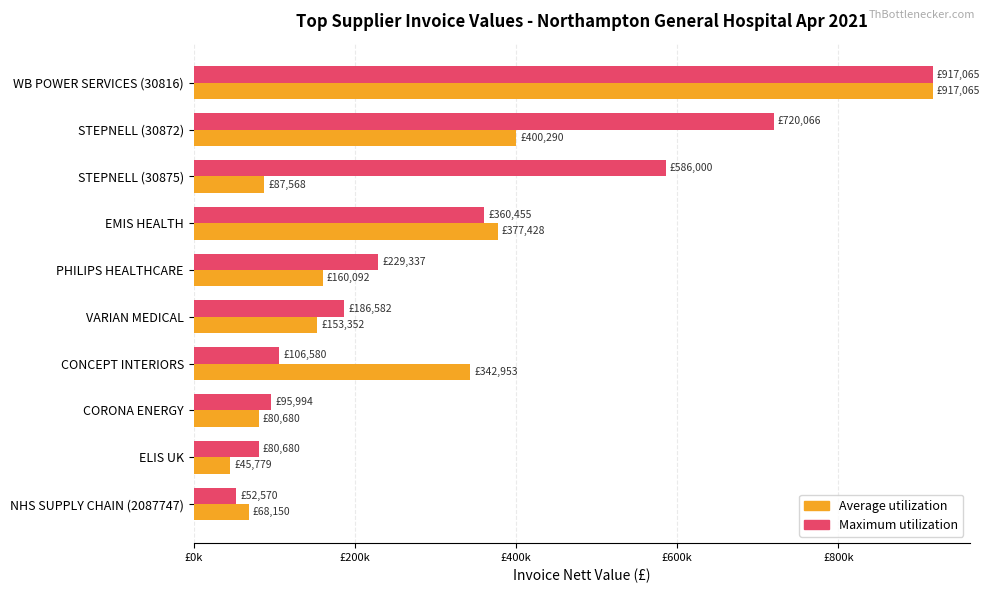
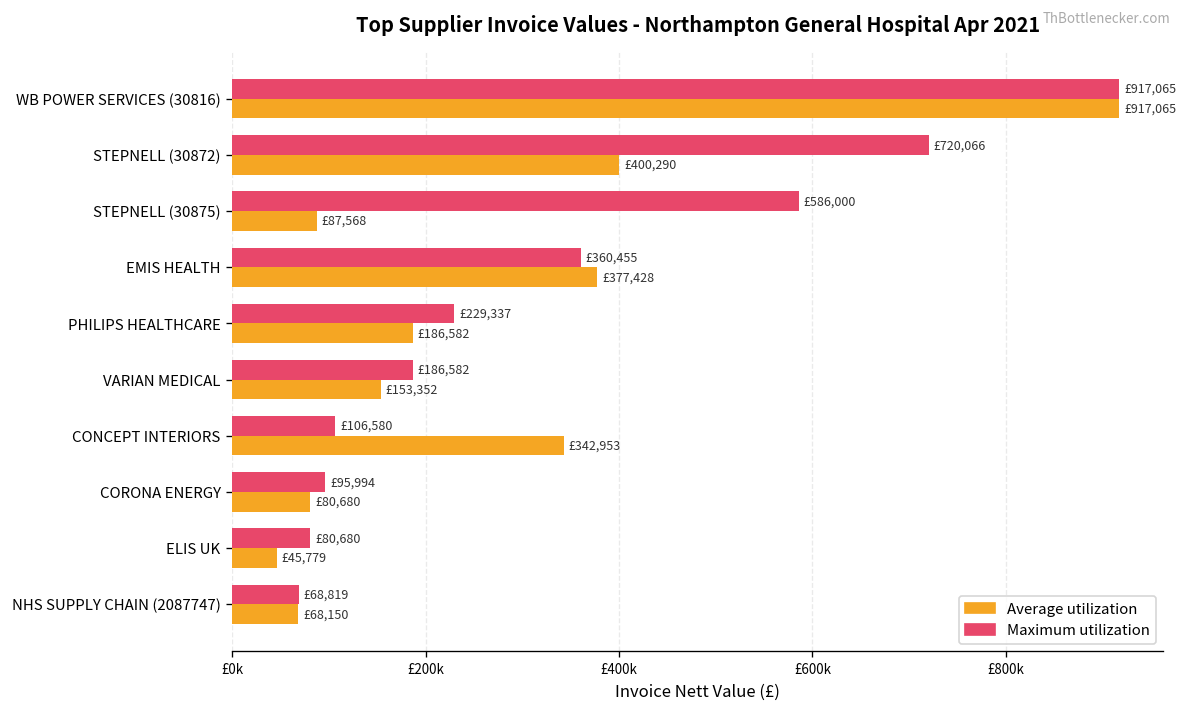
Average utilization, PHILIPS HEALTHCARE: £160,092 -> £186,582
Maximum utilization, NHS SUPPLY CHAIN (2087747): £52,570 -> £68,819
